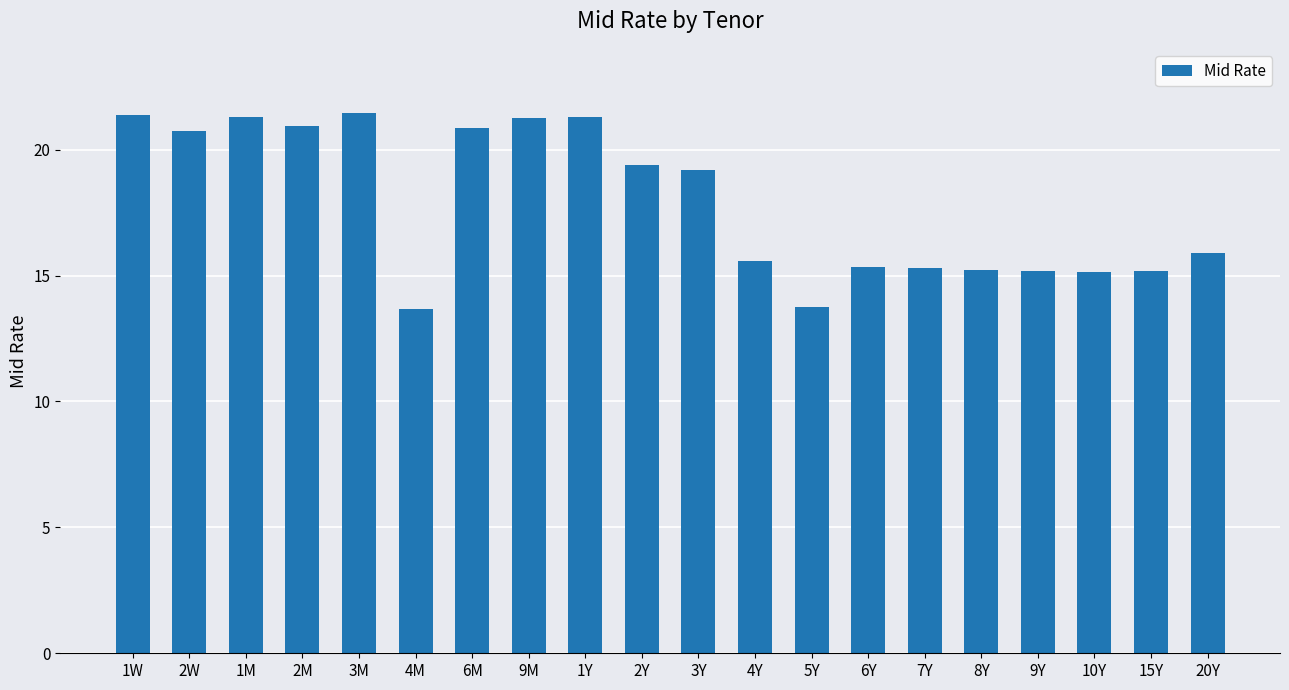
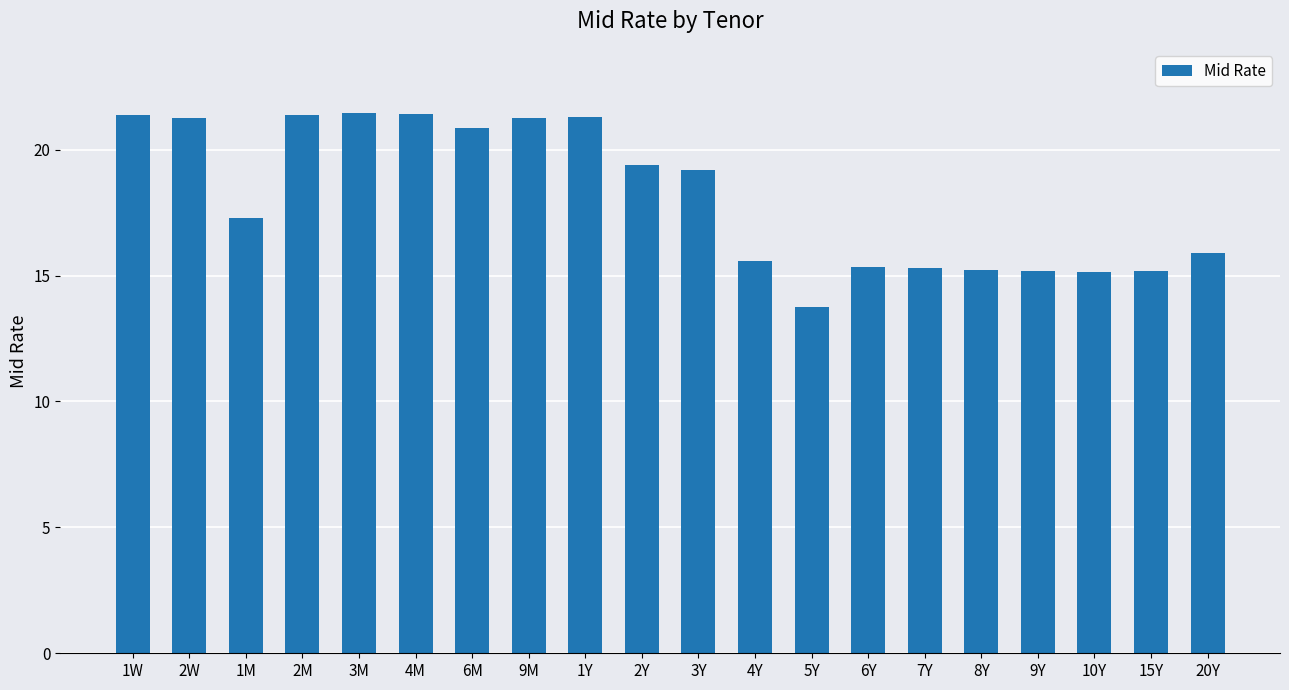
2W: 20.7 -> 21.3
1M: 21.3 -> 17.3
2M: 20.9 -> 21.4
4M: 13.7 -> 21.4
